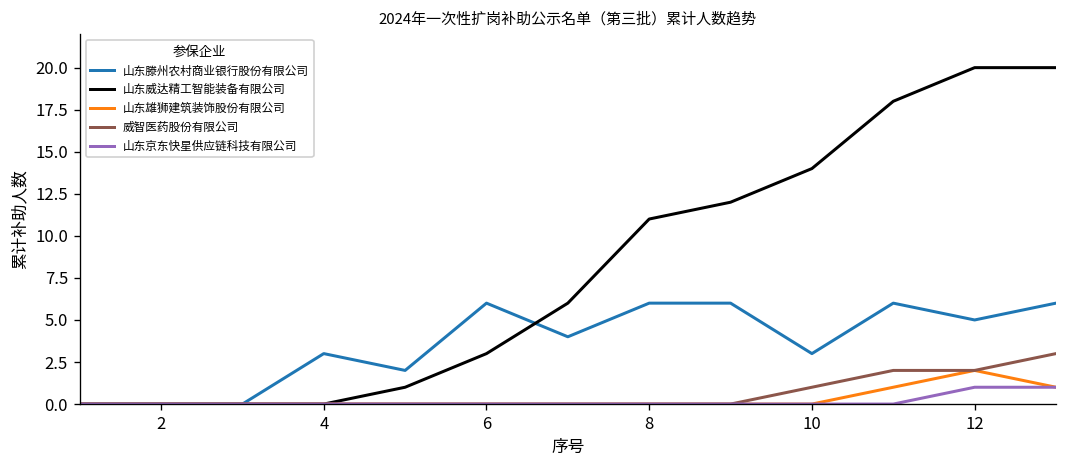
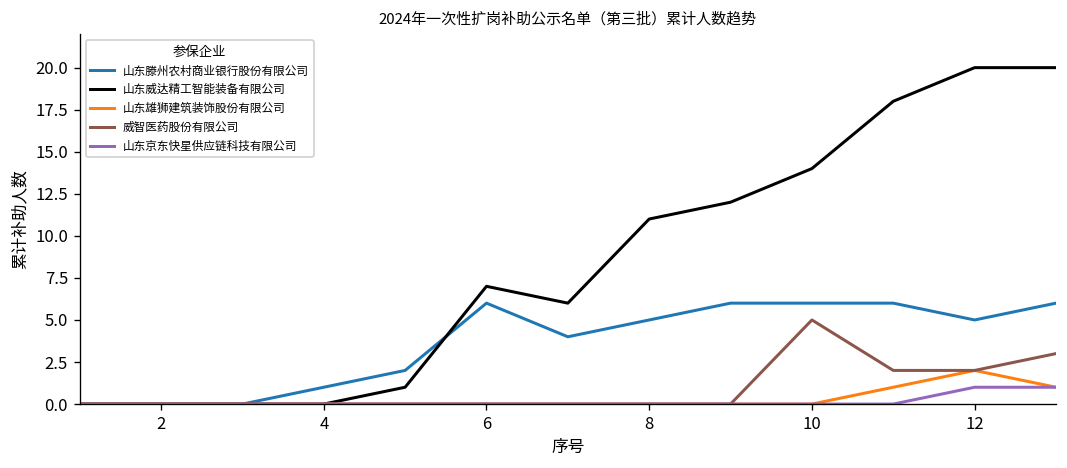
山东滕州农村商业银行股份有限公司, 4: 3 -> 1
山东威达精工智能装备有限公司, 6: 3 -> 7
山东滕州农村商业银行股份有限公司, 8: 6 -> 5
山东滕州农村商业银行股份有限公司, 10: 3 -> 6
威智医药股份有限公司, 10: 1 -> 5
